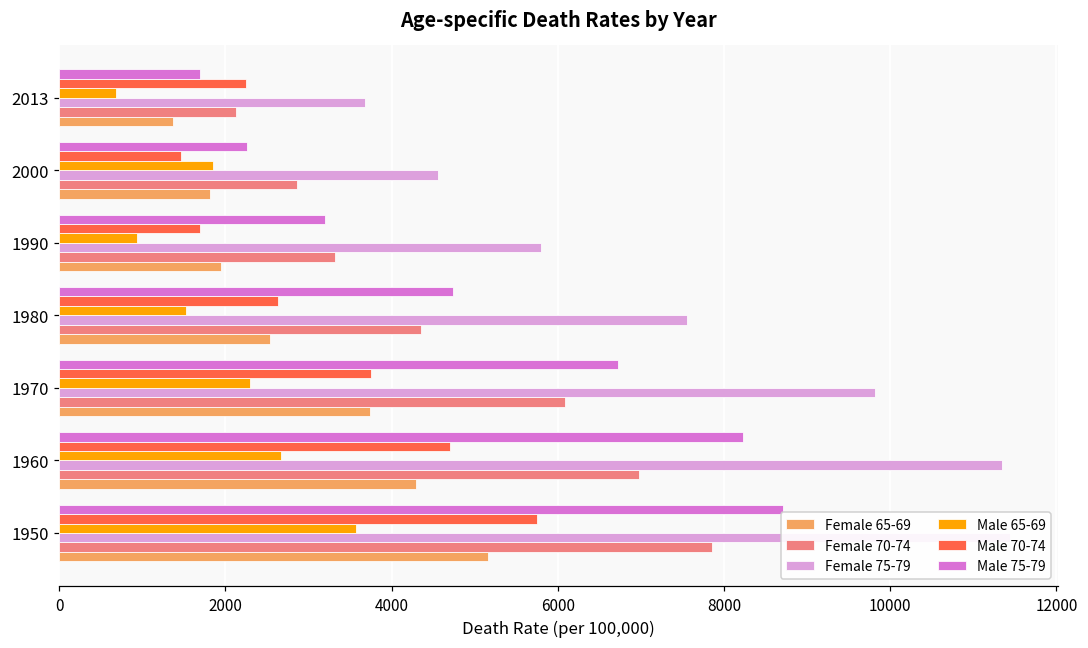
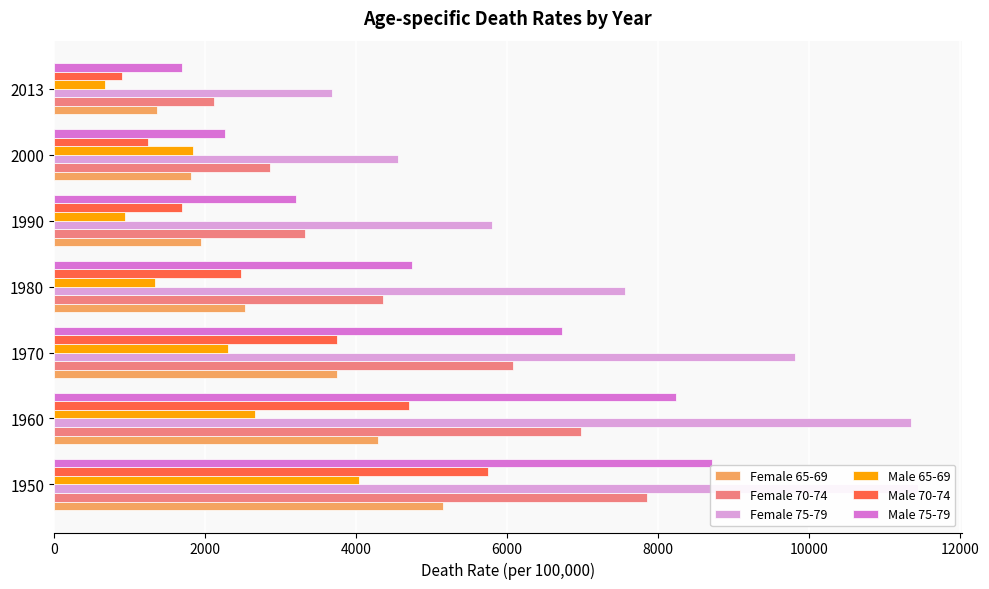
Male 70-74, 2013: 2200 -> 900
Male 70-74, 2000: 1500 -> 1200
Male 70-74, 1980: 2600 -> 2500
Male 65-69, 1980: 1500 -> 1300
Male 65-69, 1950: 3600 -> 4000
